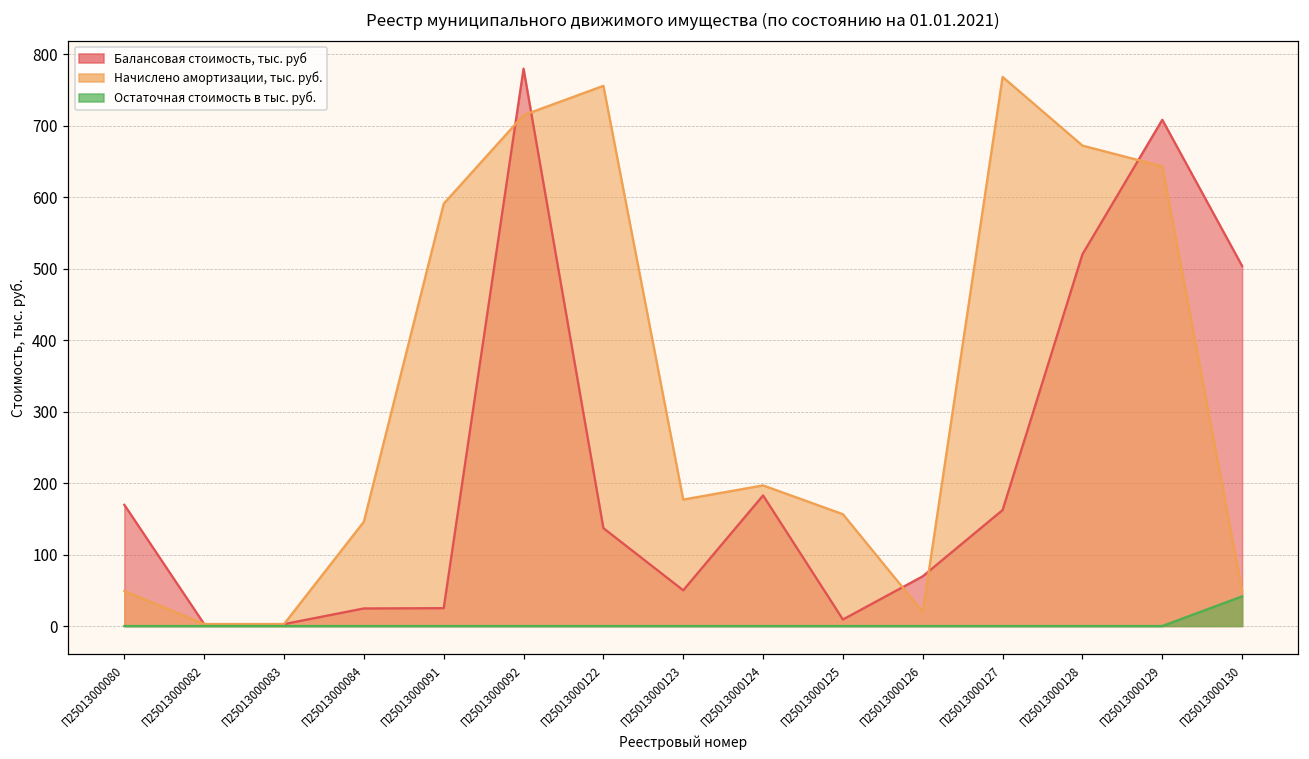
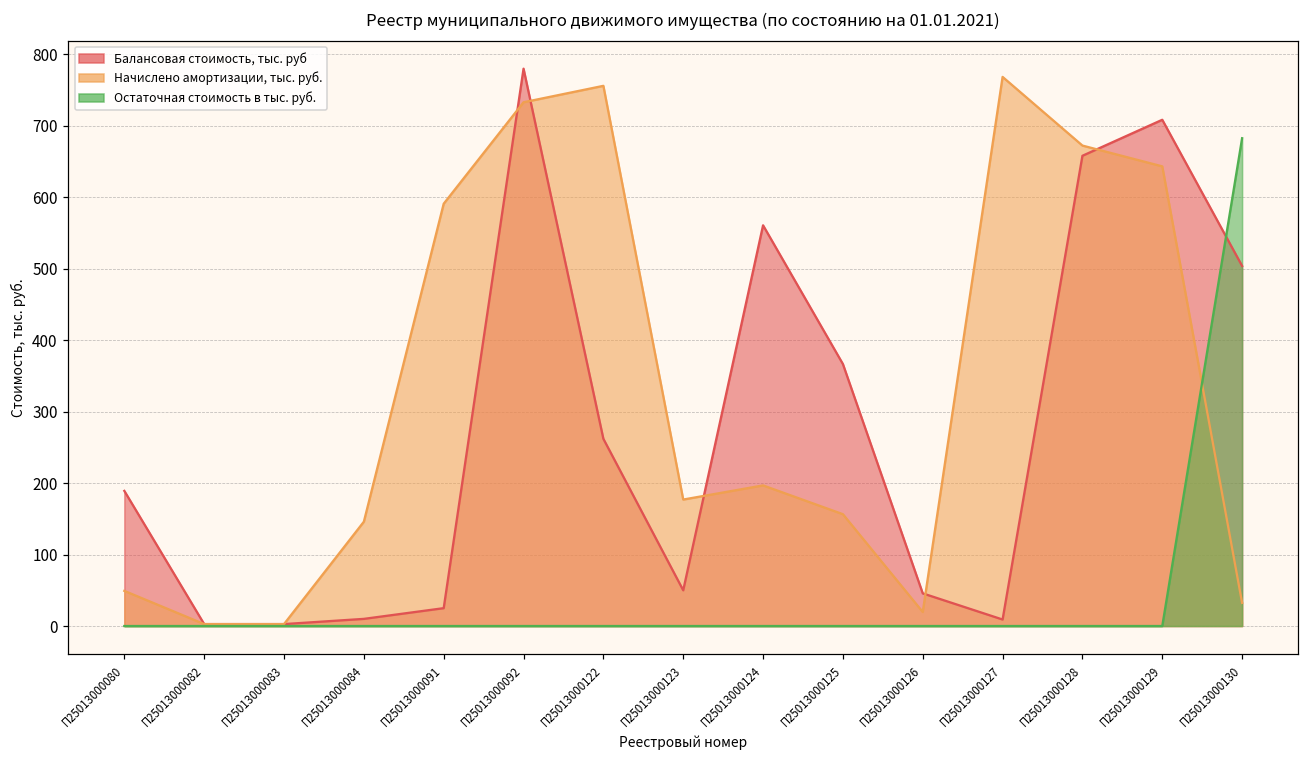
Балансовая стоимость, тыс. руб, П25013000080: 170 -> 190
Балансовая стоимость, тыс. руб, П25013000084: 20 -> 10
Начислено амортизации, тыс. руб., П25013000092: 720 -> 730
Балансовая стоимость, тыс. руб, П25013000122: 140 -> 260
Балансовая стоимость, тыс. руб, П25013000124: 180 -> 560
Балансовая стоимость, тыс. руб, П25013000125: 10 -> 370
Балансовая стоимость, тыс. руб, П25013000126: 70 -> 50
Балансовая стоимость, тыс. руб, П25013000127: 160 -> 10
Балансовая стоимость, тыс. руб, П25013000128: 520 -> 660
Начислено амортизации, тыс. руб., П25013000130: 50 -> 30
Остаточная стоимость в тыс. руб., П25013000130: 40 -> 680
